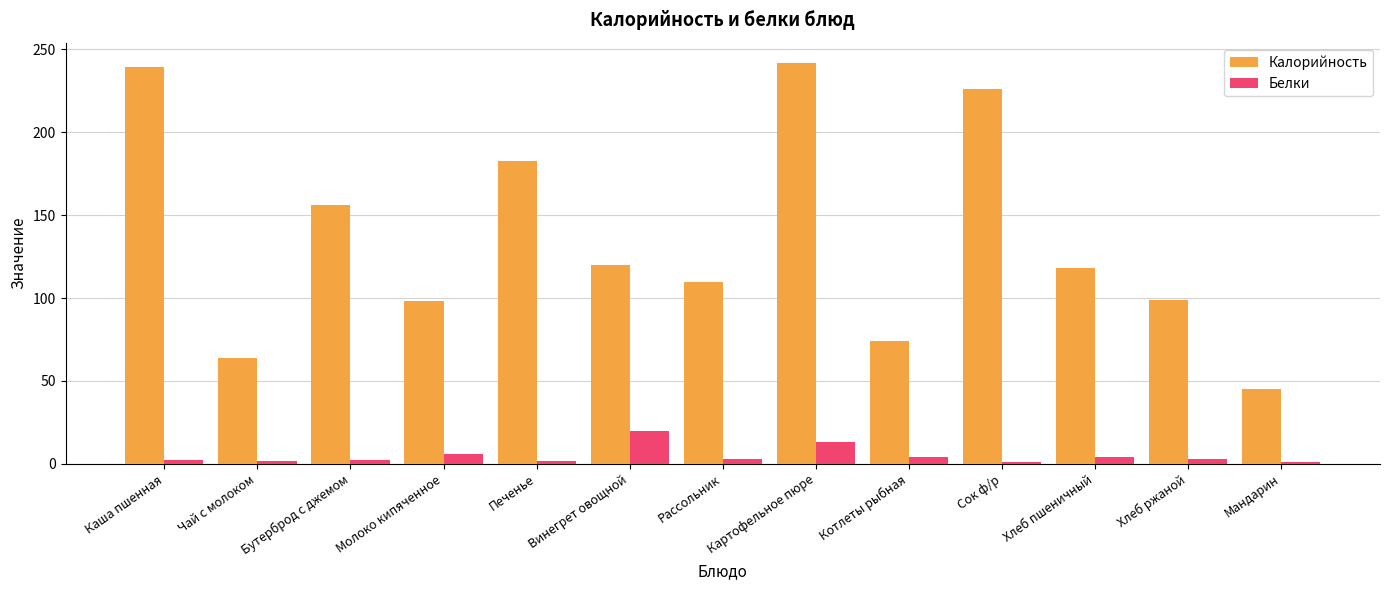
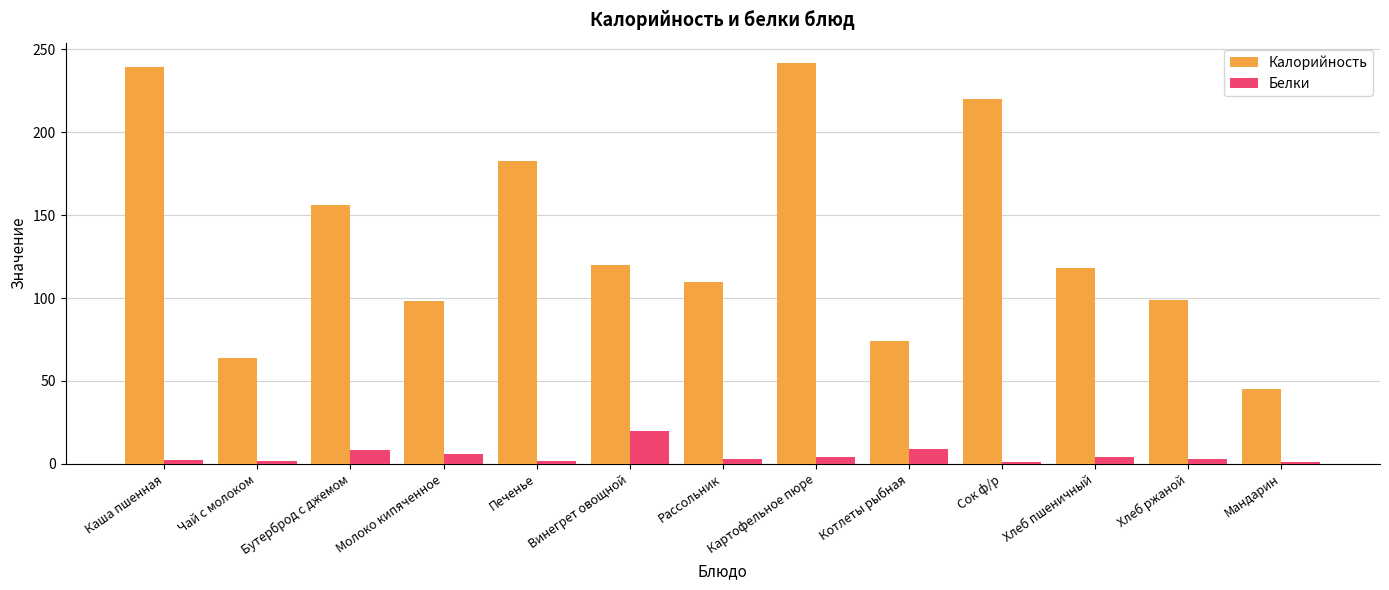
Белки, Бутерброд с джемом: 2 -> 8
Белки, Картофельное пюре: 13 -> 4
Белки, Котлеты рыбная: 4 -> 9
Калорийность, Сок ф/р: 226 -> 220
